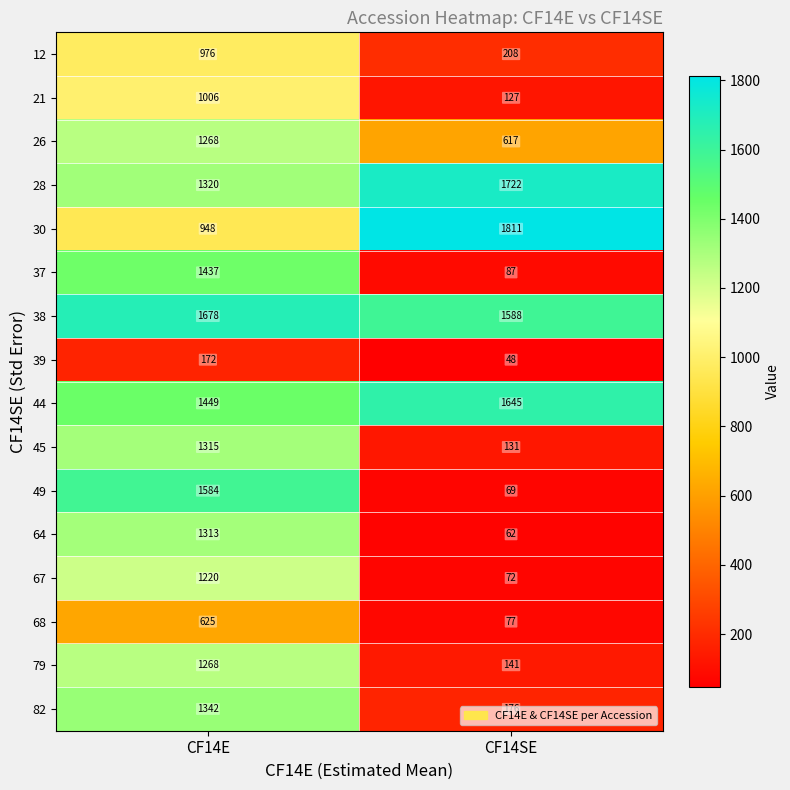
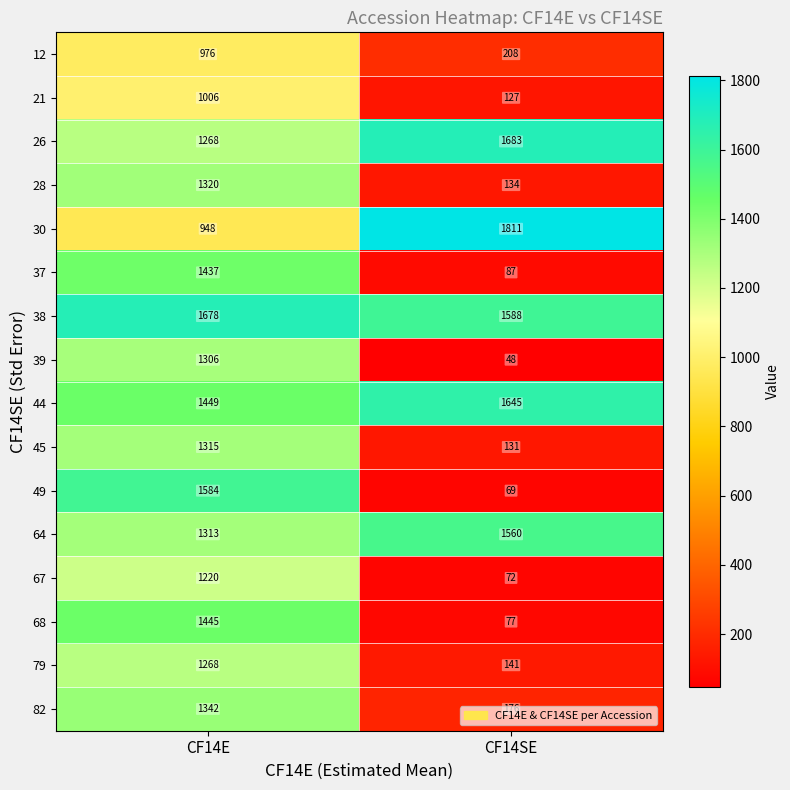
26, CF14SE: 617 -> 1683
28, CF14SE: 1722 -> 134
39, CF14E: 172 -> 1306
64, CF14SE: 62 -> 1560
68, CF14E: 625 -> 1445
